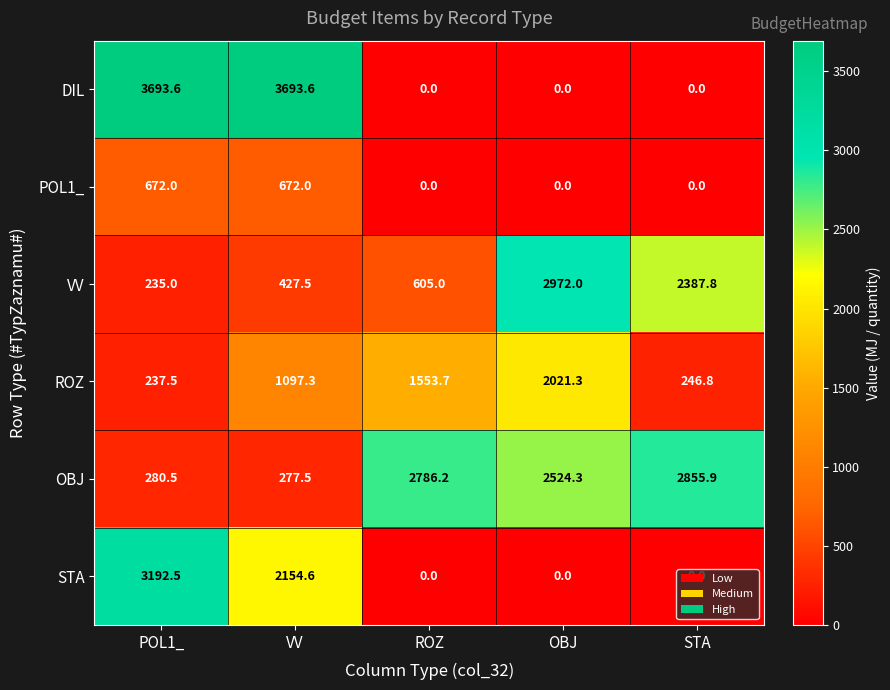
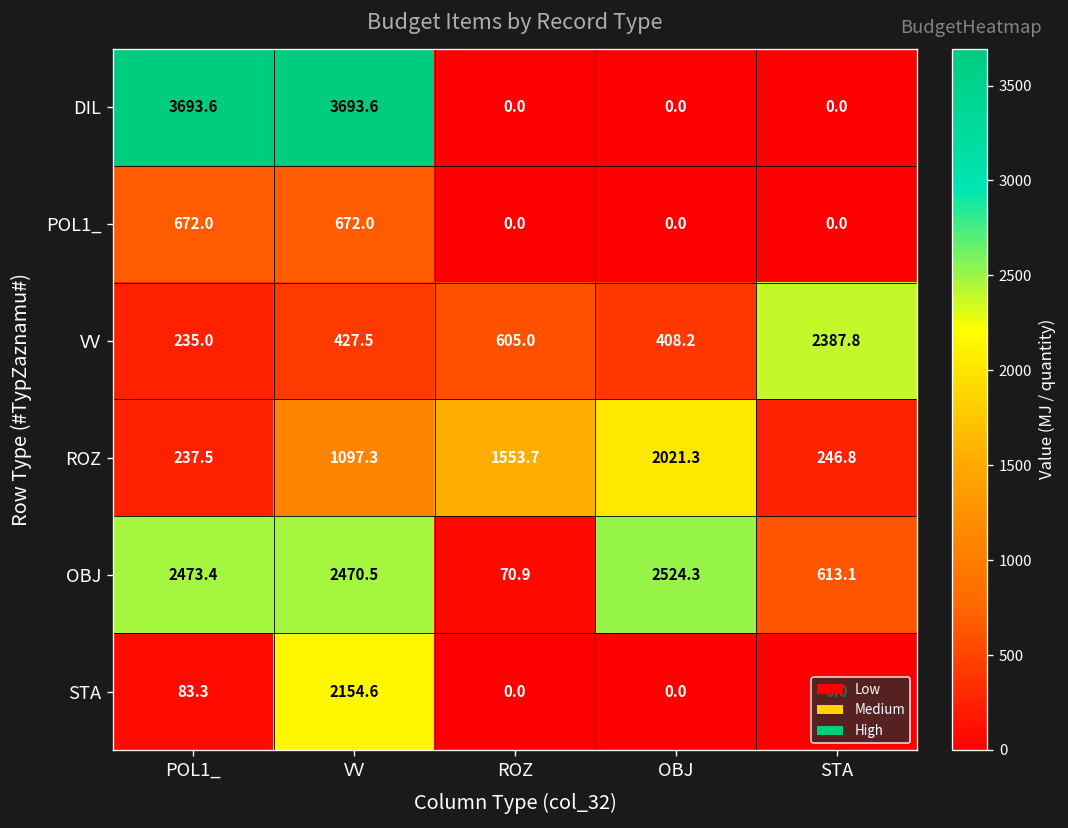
VV, OBJ: 2972.0 -> 408.2
OBJ, POL1_: 280.5 -> 2473.4
OBJ, VV: 277.5 -> 2470.5
OBJ, ROZ: 2786.2 -> 70.9
OBJ, STA: 2855.9 -> 613.1
STA, POL1_: 3192.5 -> 83.3
